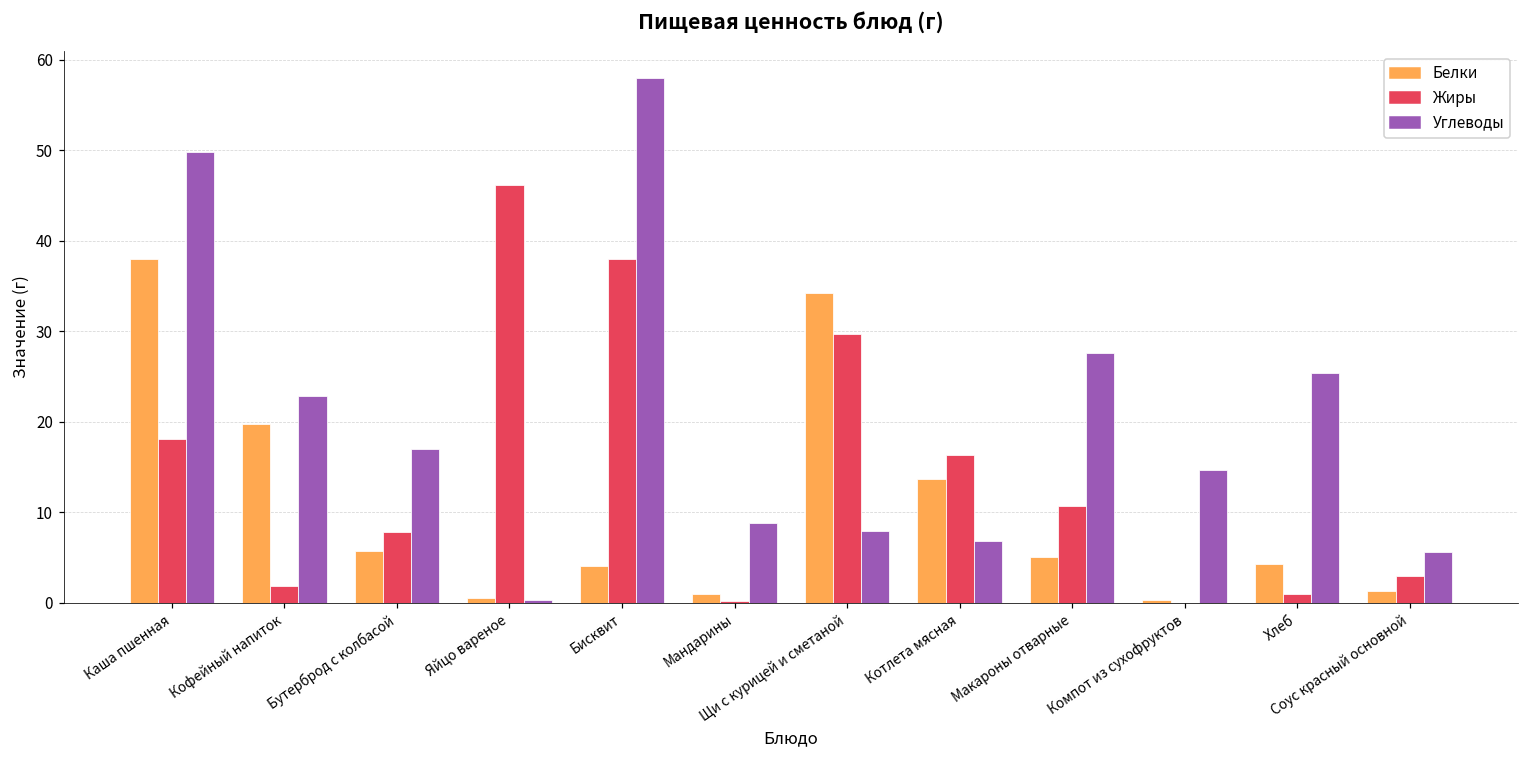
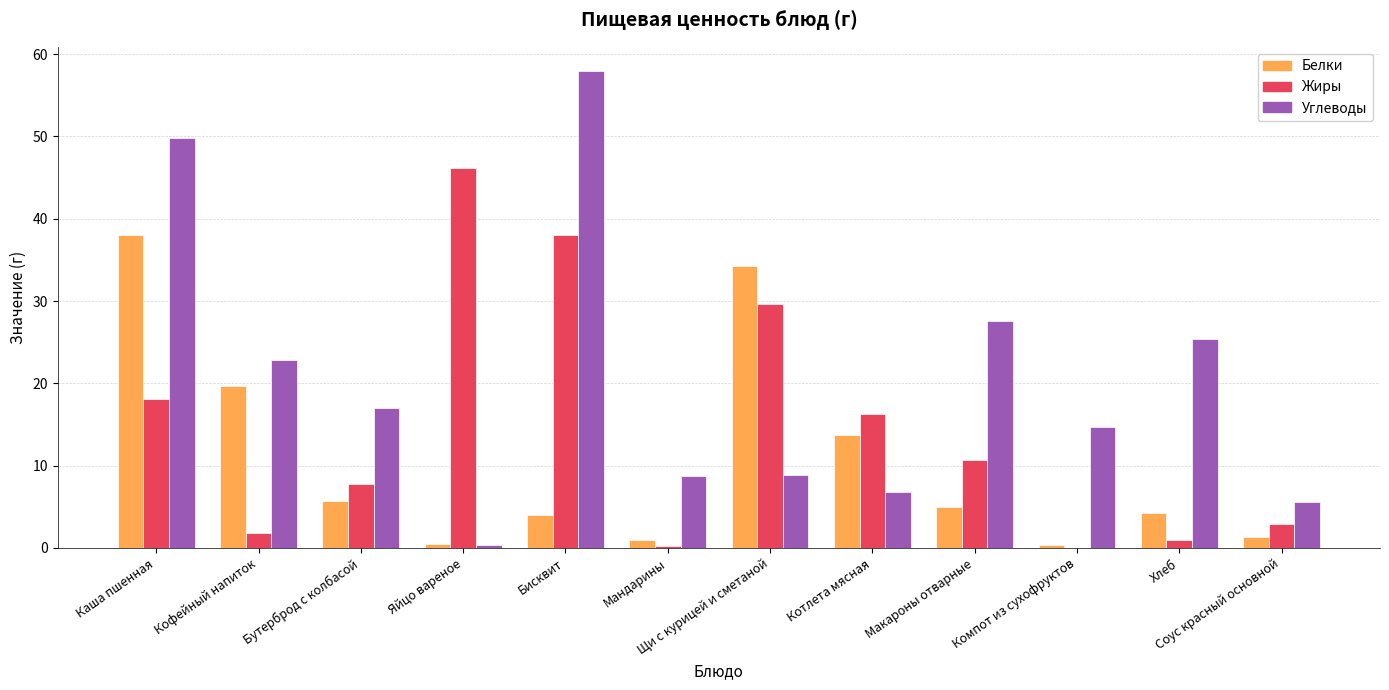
Углеводы, Щи с курицей и сметаной: 8 -> 9
